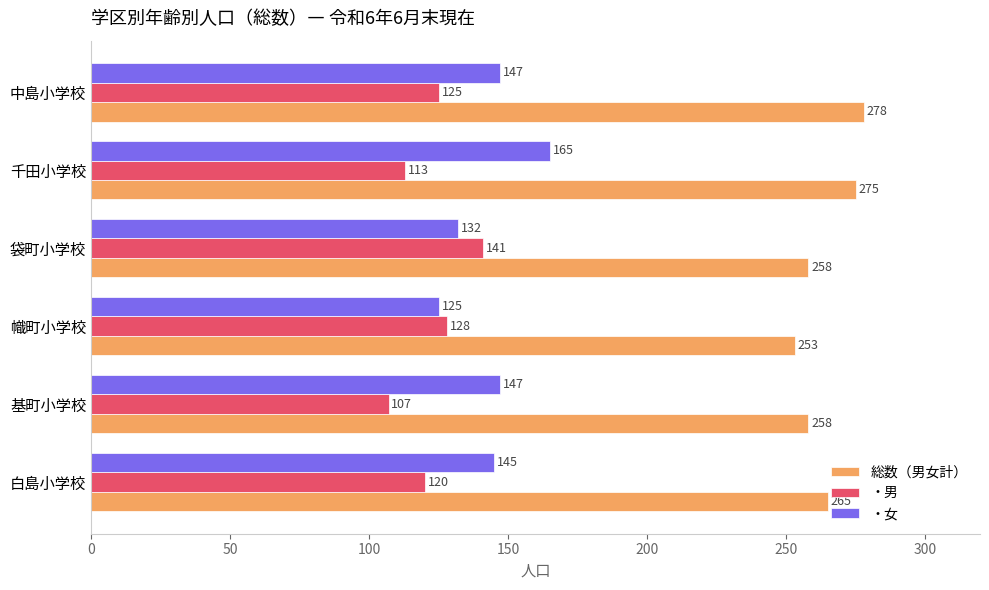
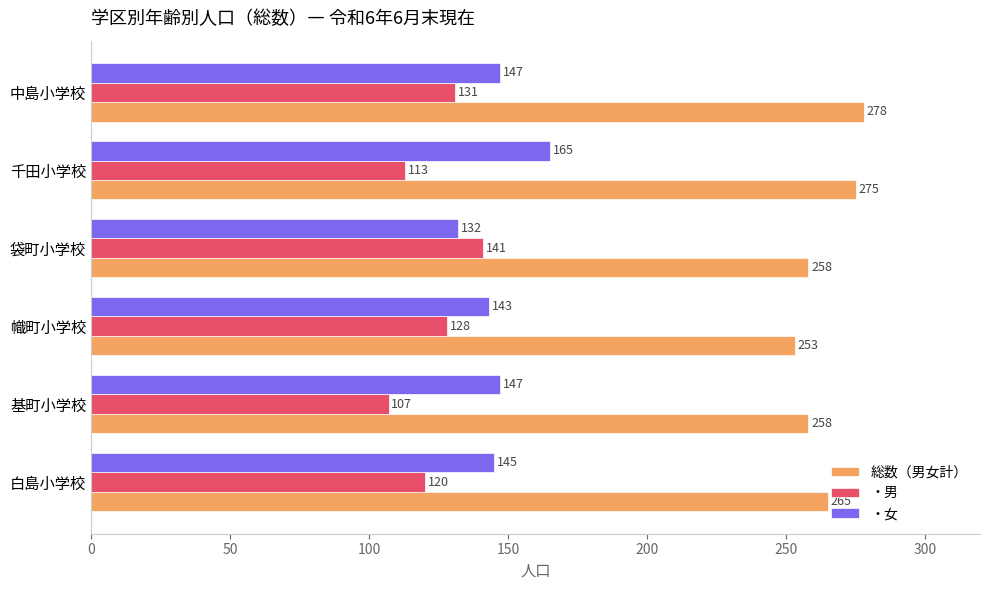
・男, 中島小学校: 125 -> 131
・女, 幟町小学校: 125 -> 143
